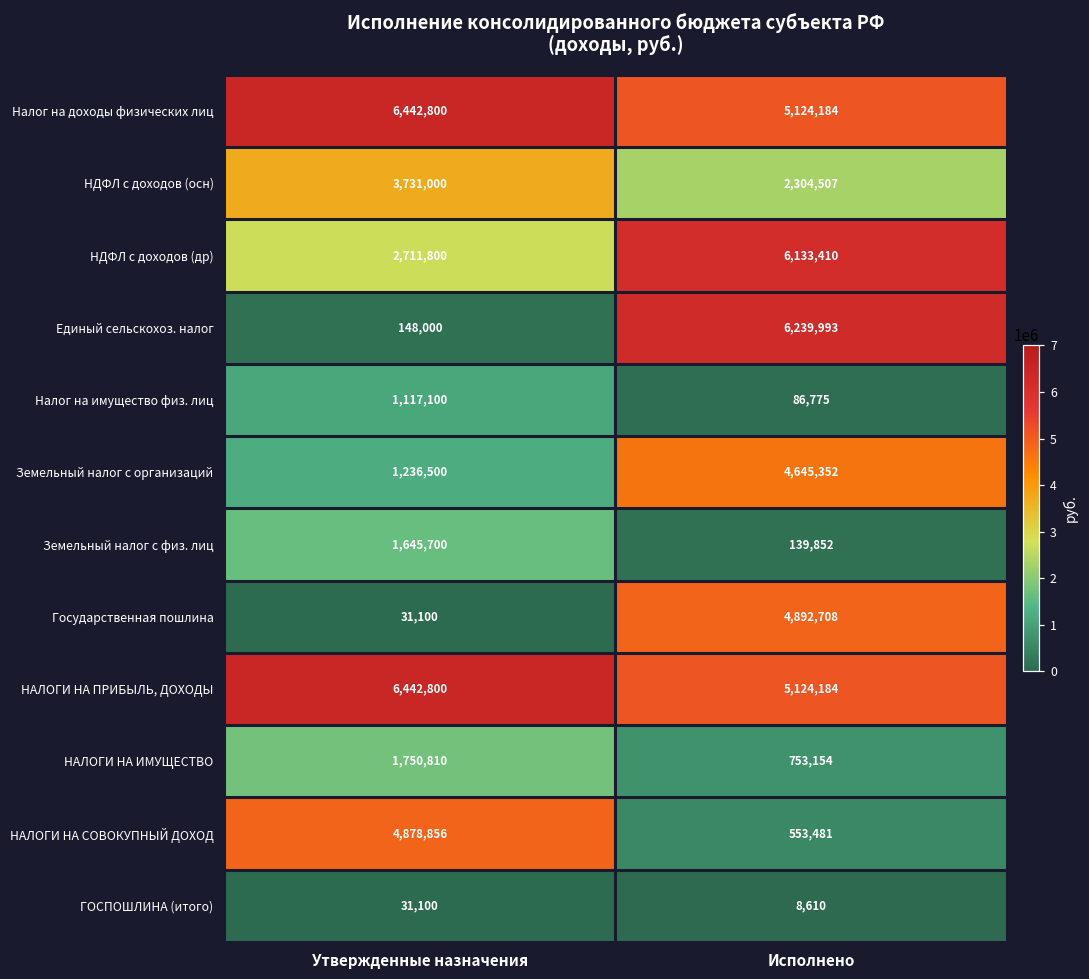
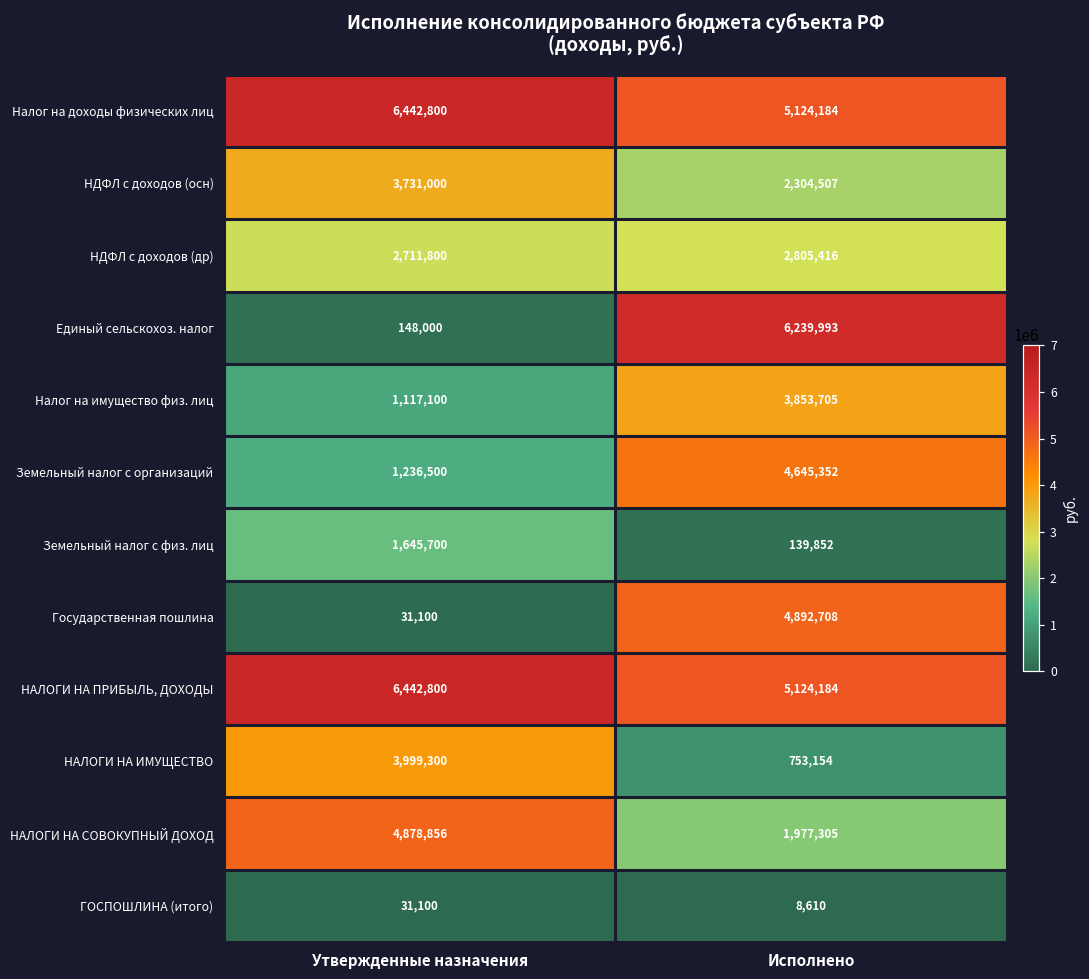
НДФЛ с доходов (др), Исполнено: 6,133,410 -> 2,805,416
Налог на имущество физ. лиц, Исполнено: 86,775 -> 3,853,705
НАЛОГИ НА ИМУЩЕСТВО, Утвержденные назначения: 1,750,810 -> 3,999,300
НАЛОГИ НА СОВОКУПНЫЙ ДОХОД, Исполнено: 553,481 -> 1,977,305
